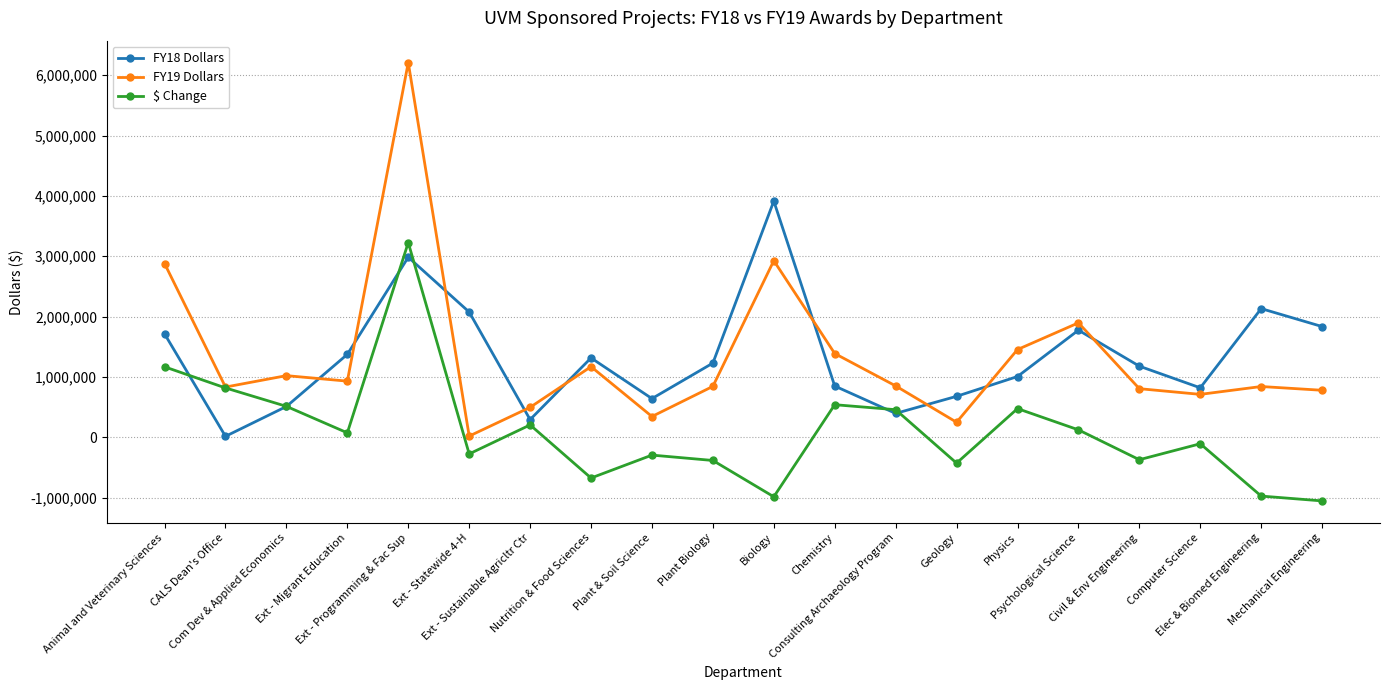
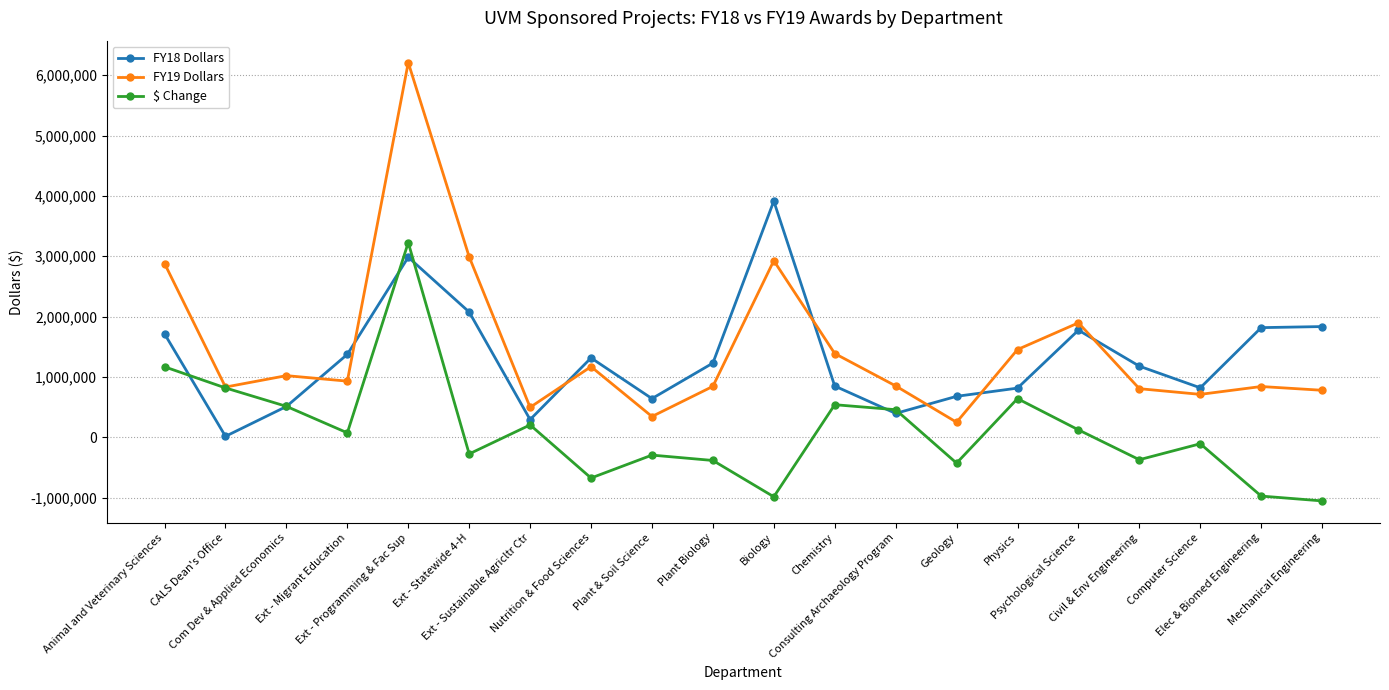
FY19 Dollars, Ext - Statewide 4-H: 0 -> 3,000,000
FY18 Dollars, Physics: 1,000,000 -> 800,000
$ Change, Physics: 500,000 -> 600,000
FY18 Dollars, Elec & Biomed Engineering: 2,100,000 -> 1,800,000
